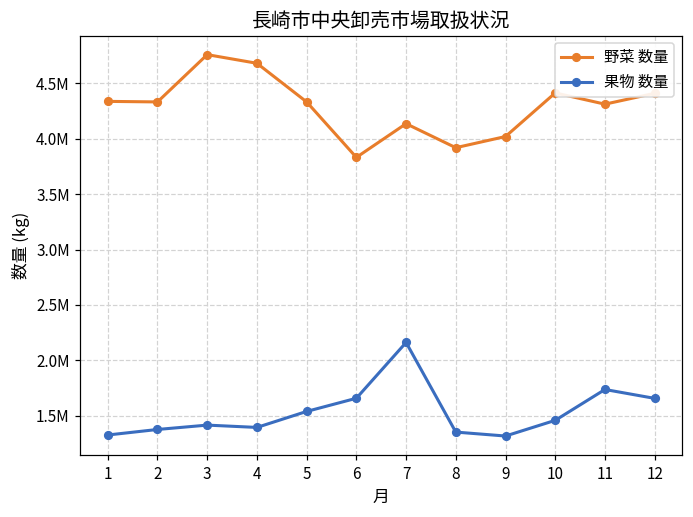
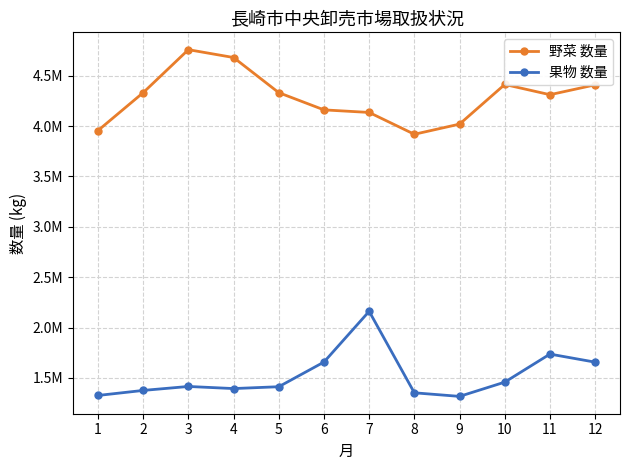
野菜 数量, 1: 4340000 -> 3960000
果物 数量, 5: 1540000 -> 1410000
野菜 数量, 6: 3830000 -> 4160000
